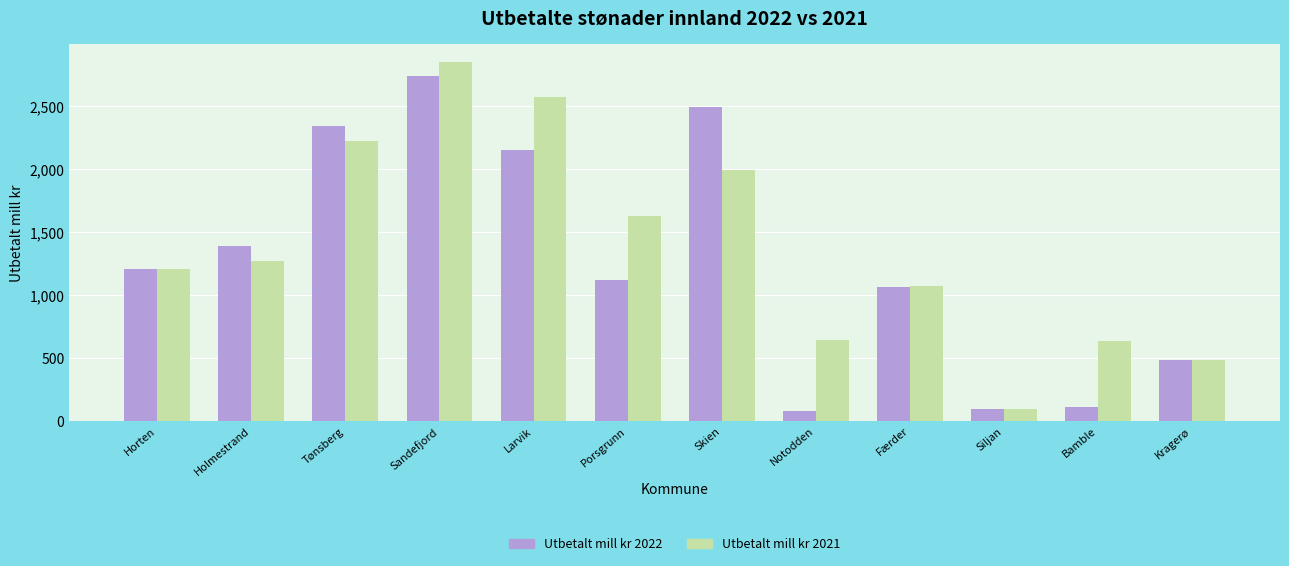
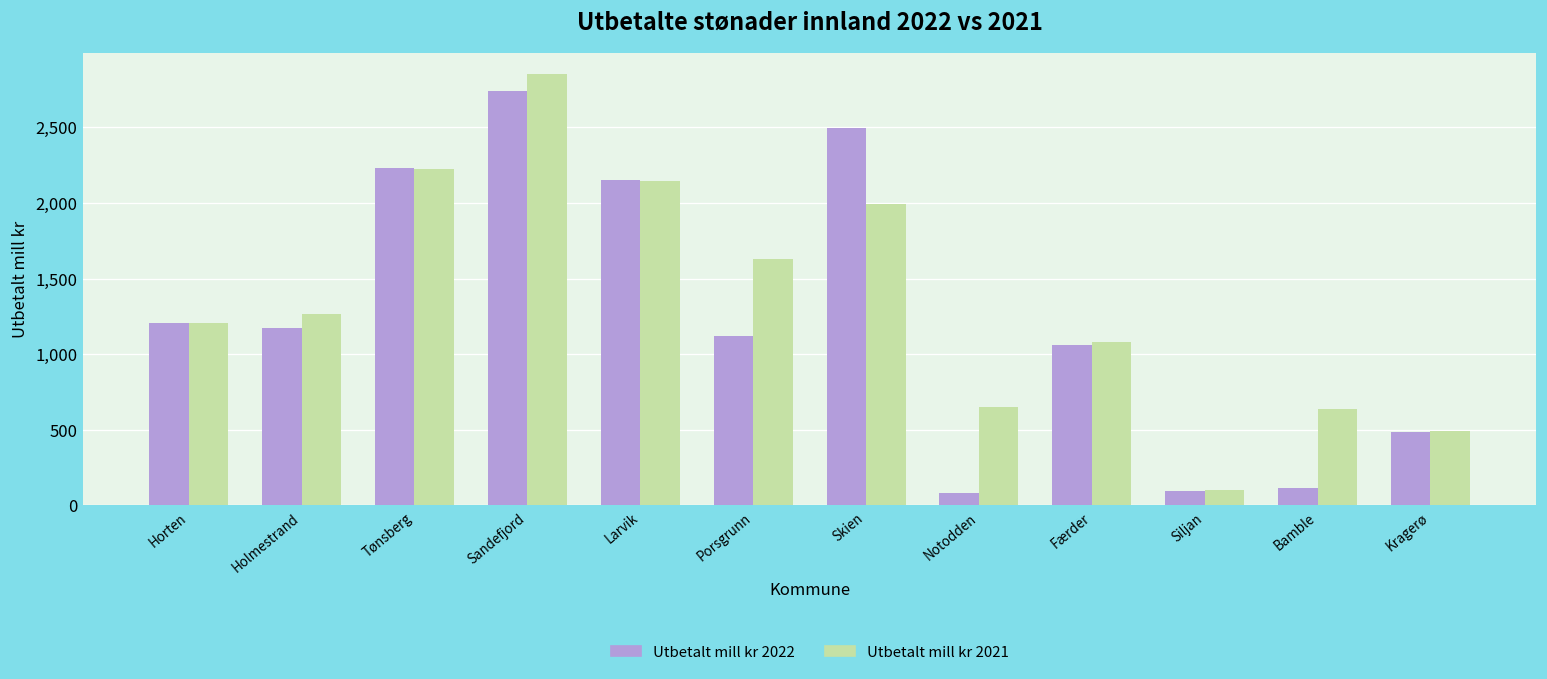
Utbetalt mill kr 2022, Holmestrand: 1,390 -> 1,170
Utbetalt mill kr 2022, Tønsberg: 2,350 -> 2,230
Utbetalt mill kr 2021, Larvik: 2,580 -> 2,150
